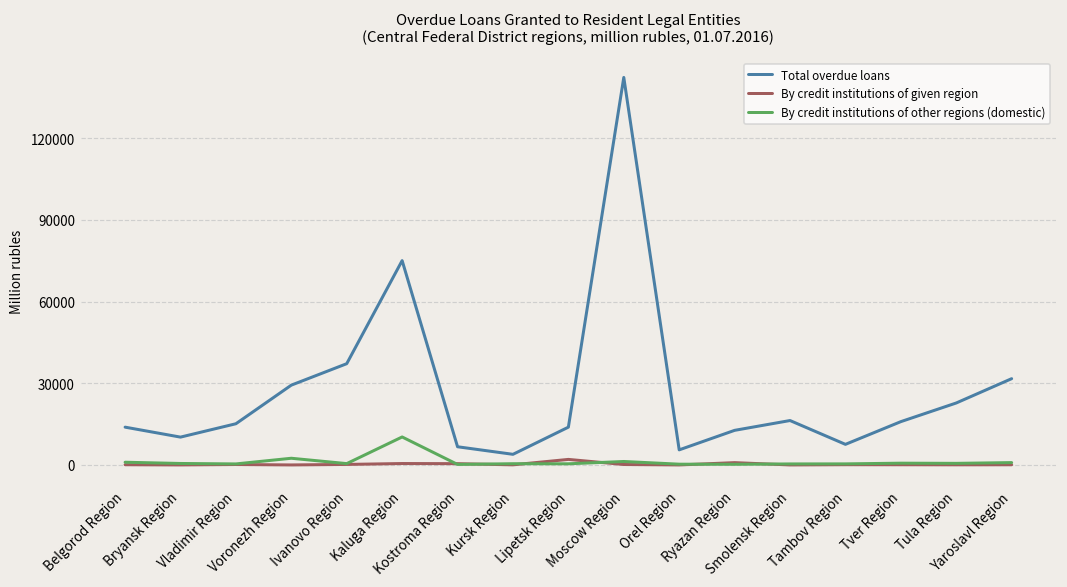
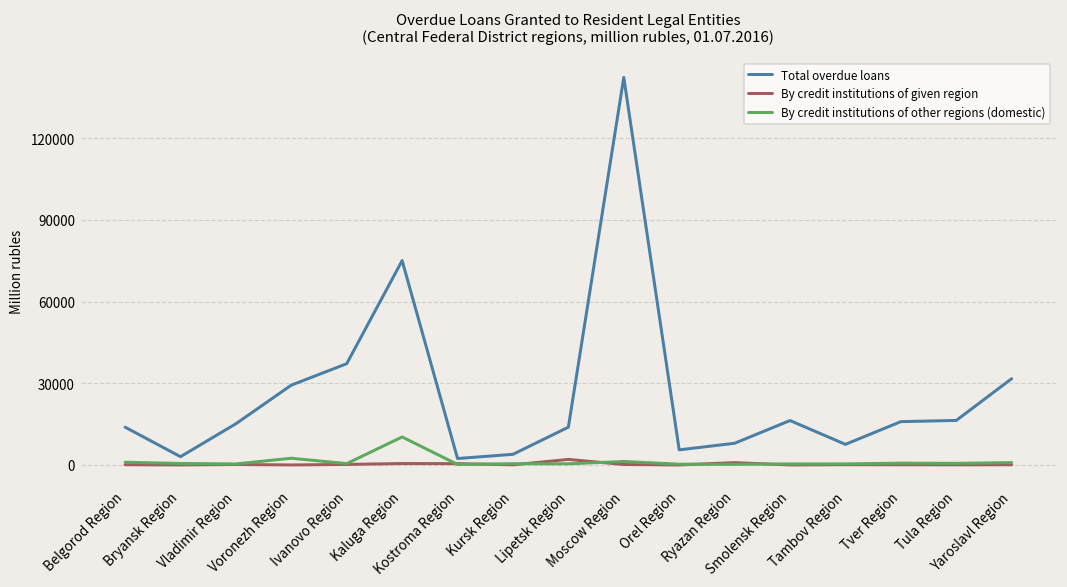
Total overdue loans, Bryansk Region: 10000 -> 3000
Total overdue loans, Kostroma Region: 7000 -> 2000
Total overdue loans, Ryazan Region: 13000 -> 8000
Total overdue loans, Tula Region: 23000 -> 16000
